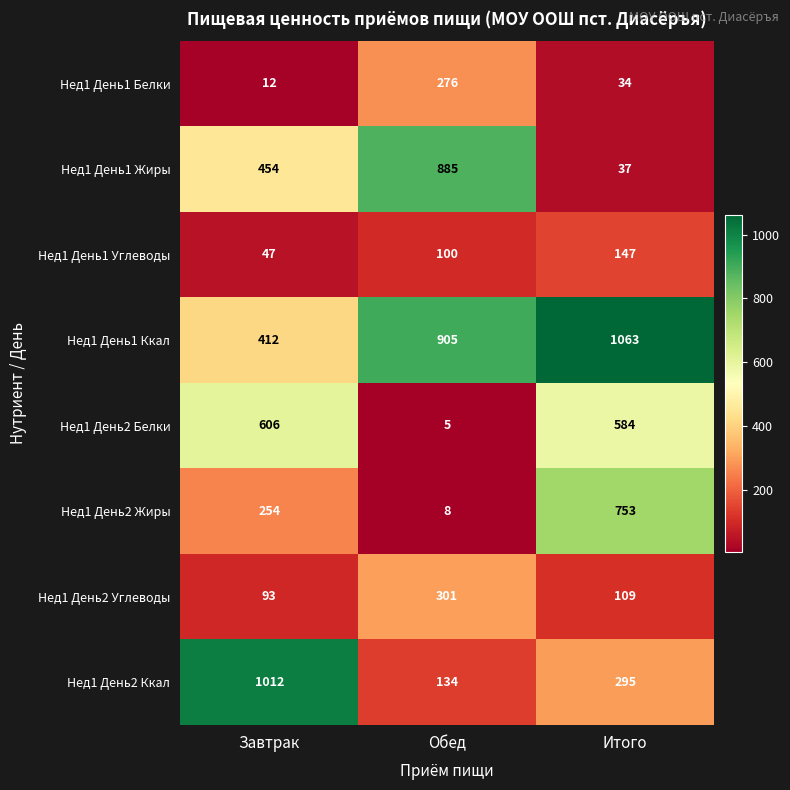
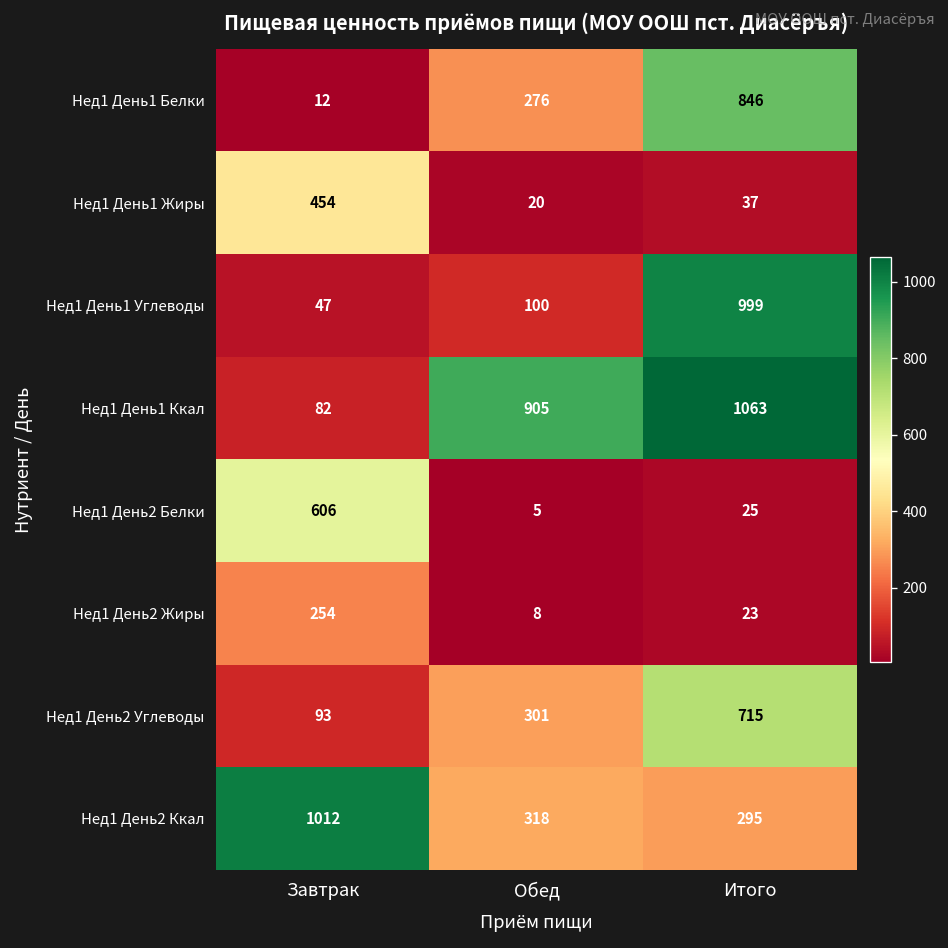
Нед1 День1 Белки, Итого: 34 -> 846
Нед1 День1 Жиры, Обед: 885 -> 20
Нед1 День1 Углеводы, Итого: 147 -> 999
Нед1 День1 Ккал, Завтрак: 412 -> 82
Нед1 День2 Белки, Итого: 584 -> 25
Нед1 День2 Жиры, Итого: 753 -> 23
Нед1 День2 Углеводы, Итого: 109 -> 715
Нед1 День2 Ккал, Обед: 134 -> 318
